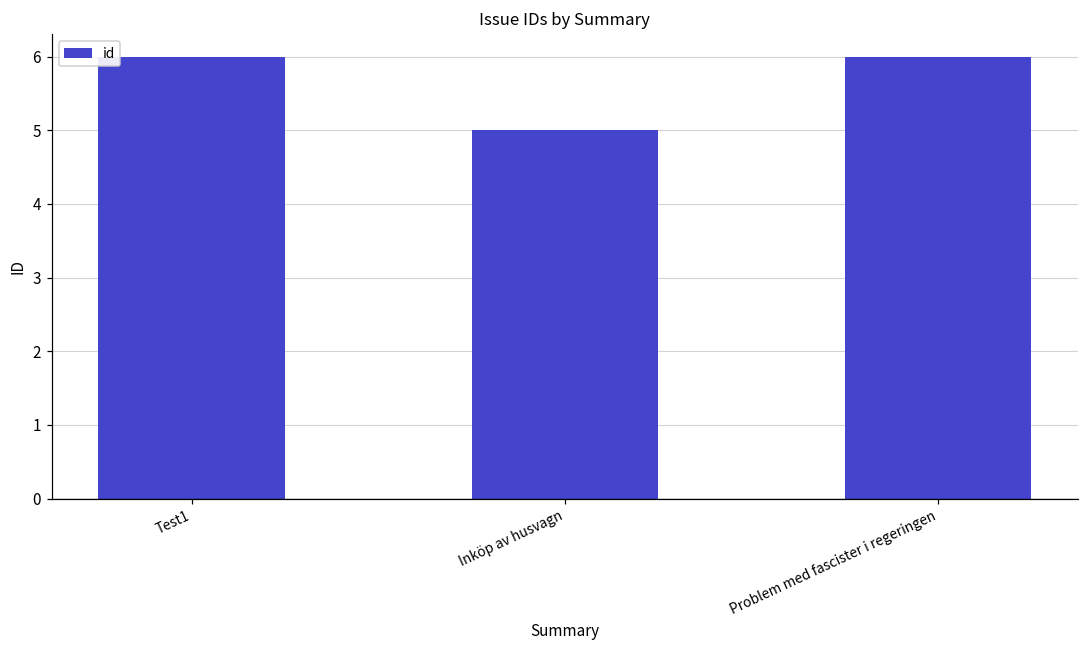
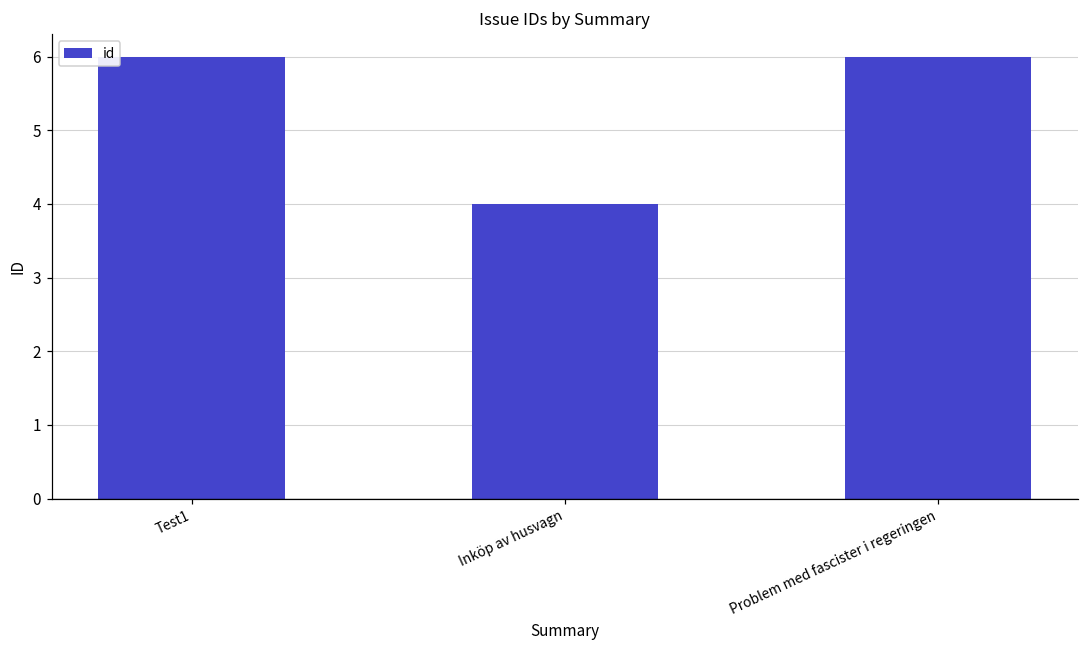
Inköp av husvagn: 5 -> 4
